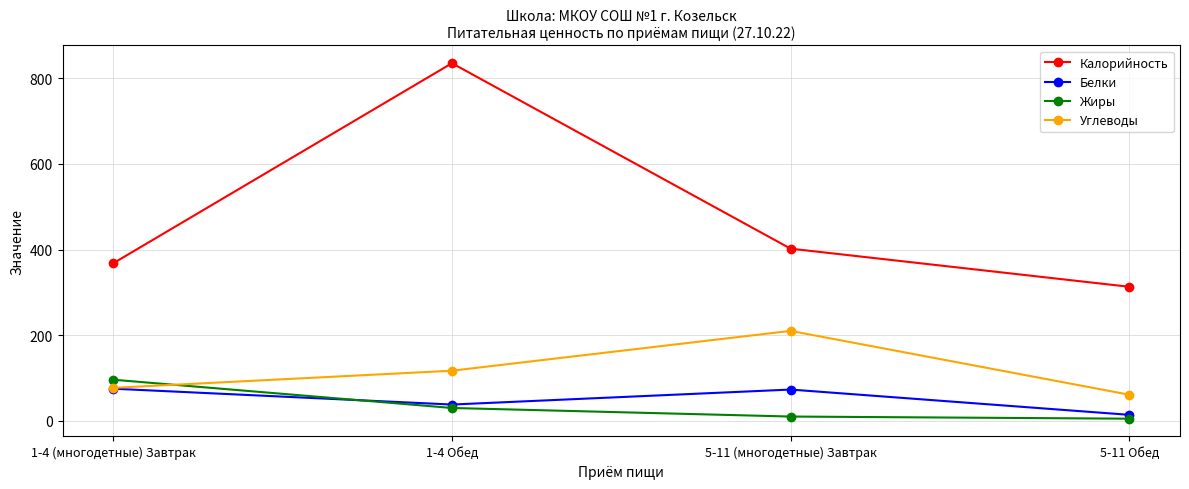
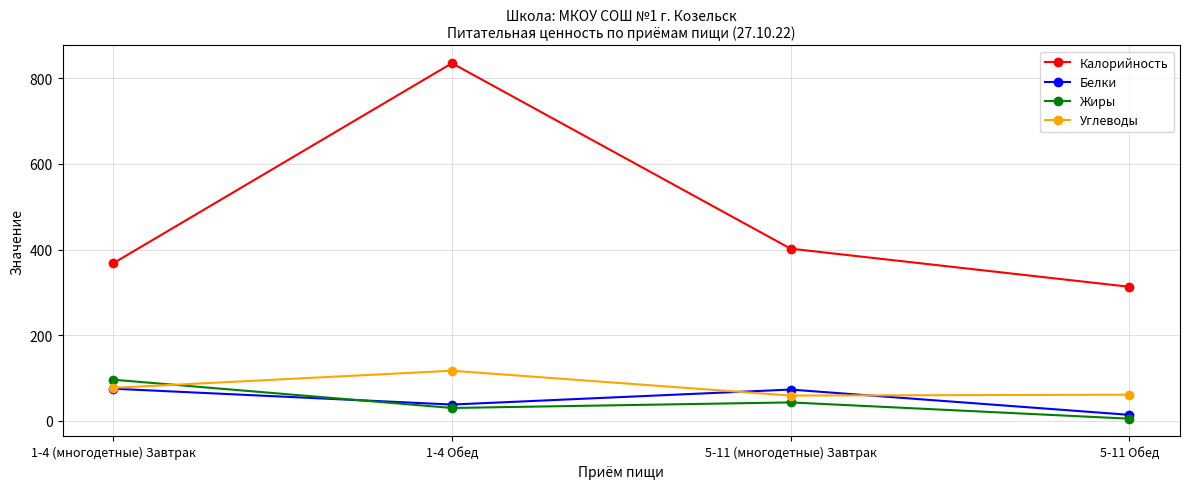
Жиры, 5-11 (многодетные) Завтрак: 10 -> 40
Углеводы, 5-11 (многодетные) Завтрак: 210 -> 60
